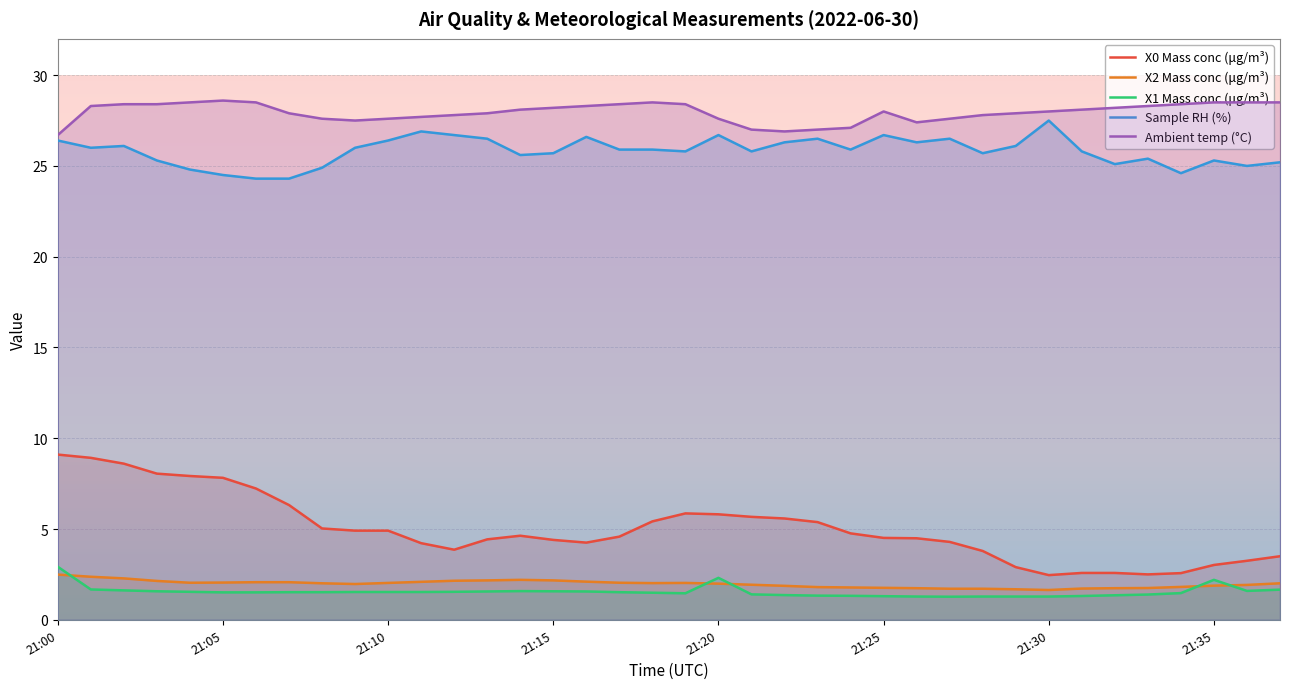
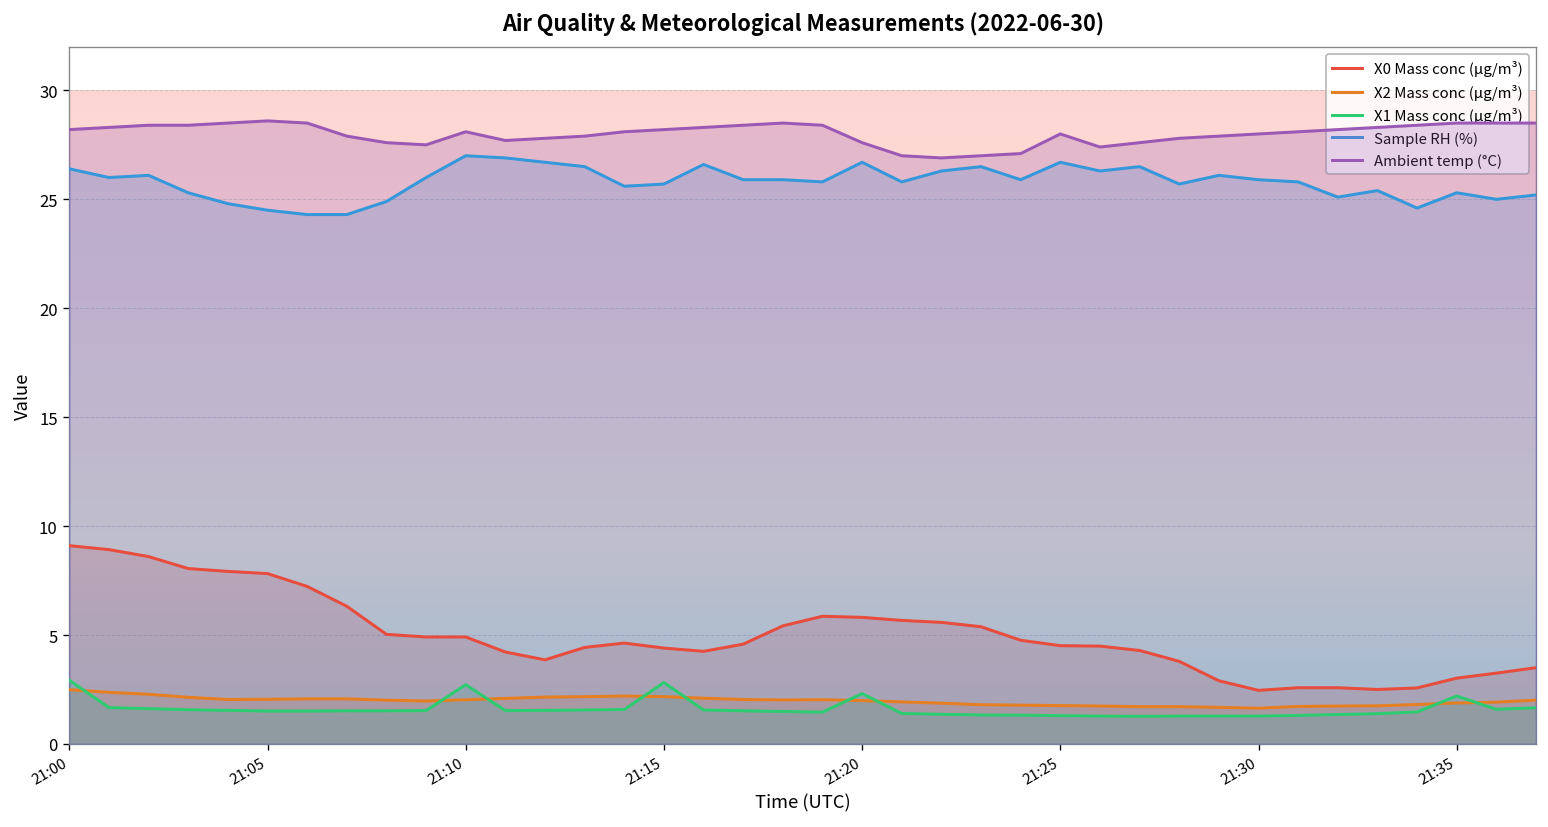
Ambient temp (°C), 21:00: 26.7 -> 28.2
X1 Mass conc (μg/m³), 21:10: 1.5 -> 2.7
Sample RH (%), 21:10: 26.4 -> 27.0
Ambient temp (°C), 21:10: 27.6 -> 28.1
X1 Mass conc (μg/m³), 21:15: 1.6 -> 2.8
Sample RH (%), 21:30: 27.5 -> 25.9
